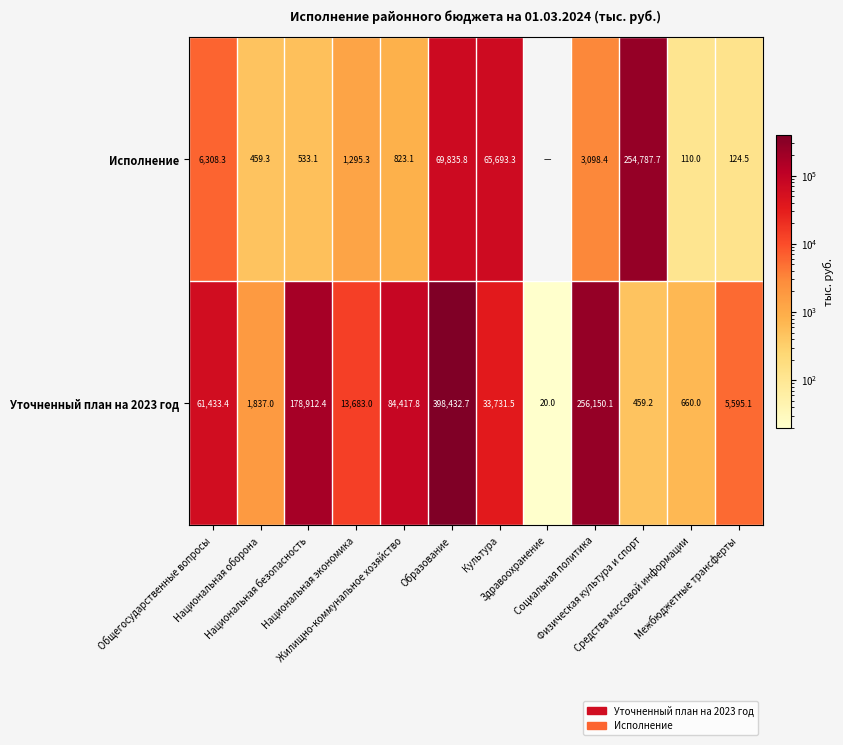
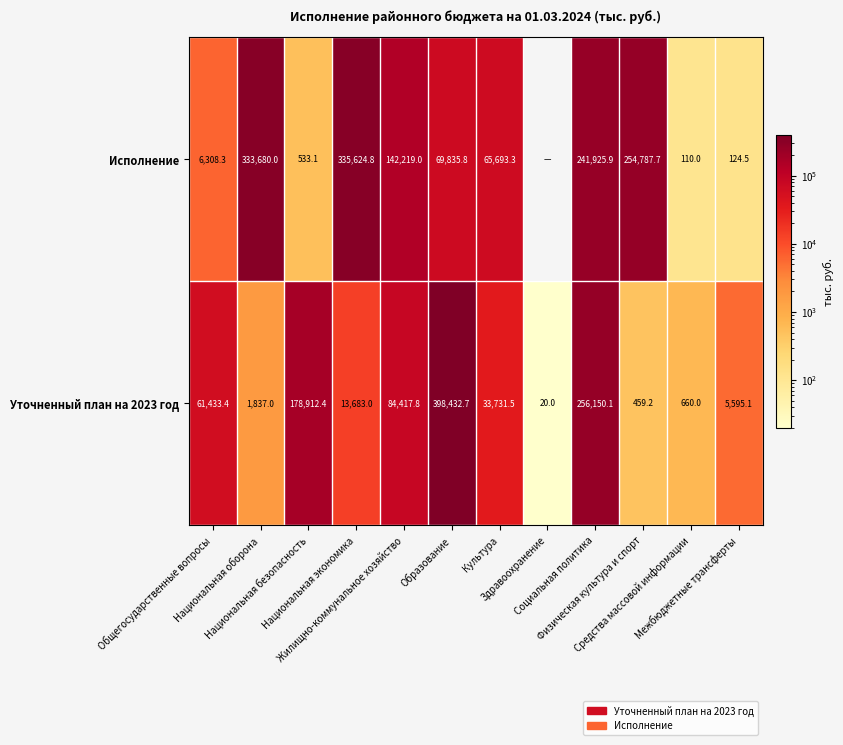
Исполнение, Национальная оборона: 459.3 -> 333,680.0
Исполнение, Национальная экономика: 1,295.3 -> 335,624.8
Исполнение, Жилищно-коммунальное хозяйство: 823.1 -> 142,219.0
Исполнение, Социальная политика: 3,098.4 -> 241,925.9
